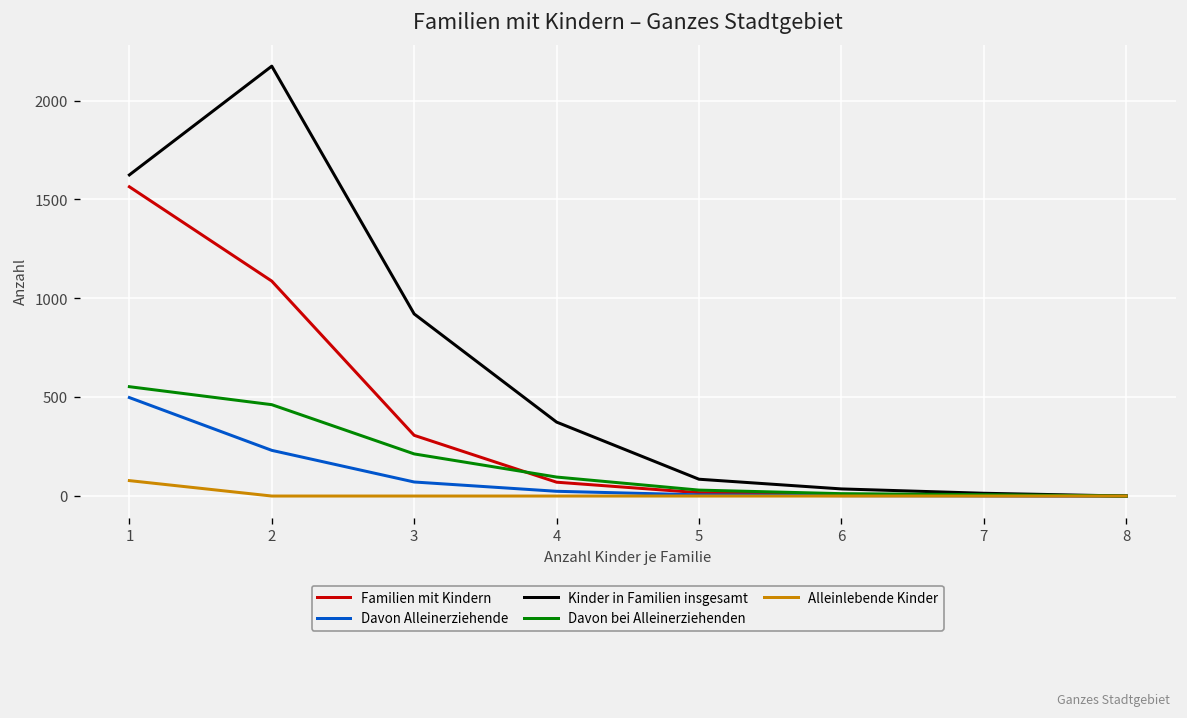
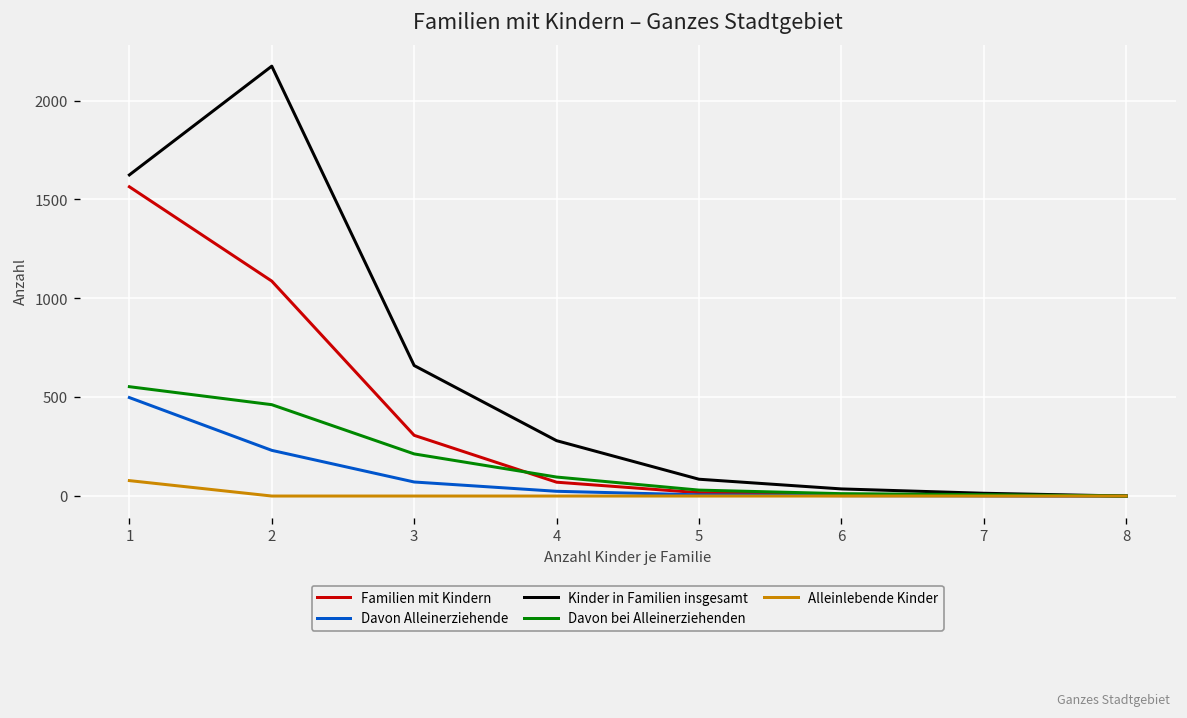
Kinder in Familien insgesamt, 3: 920 -> 660
Kinder in Familien insgesamt, 4: 370 -> 280
